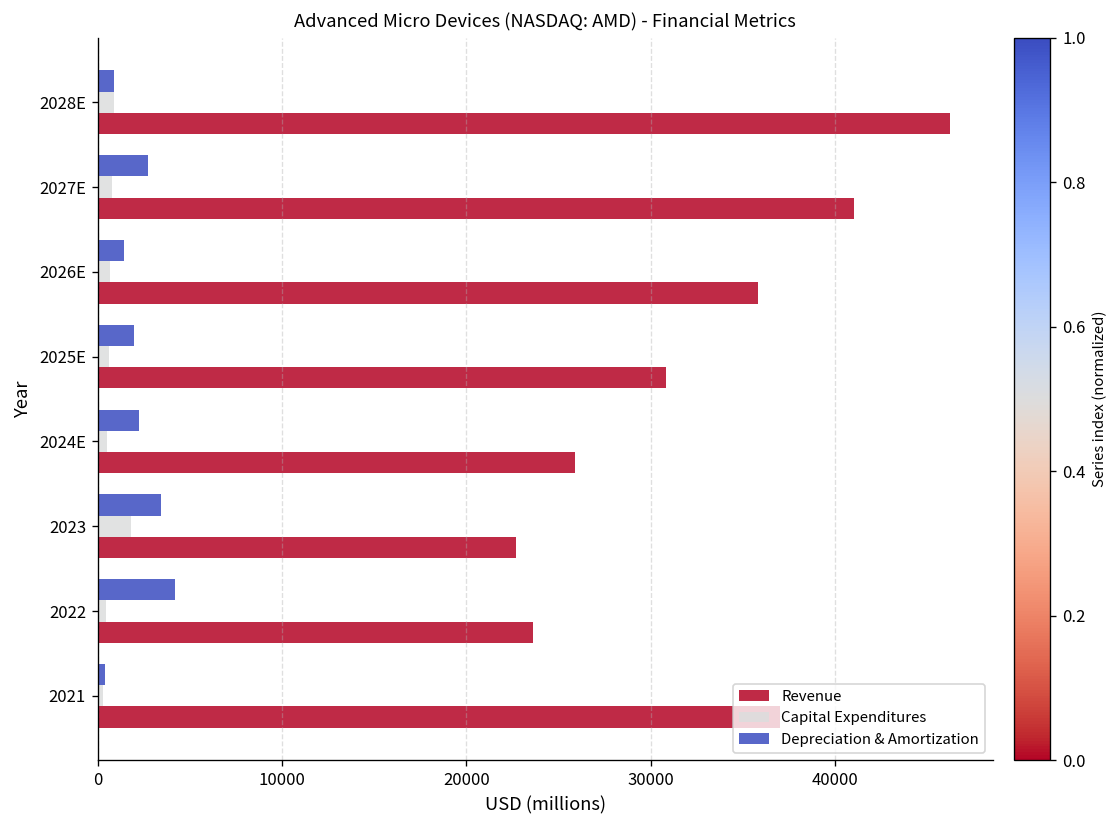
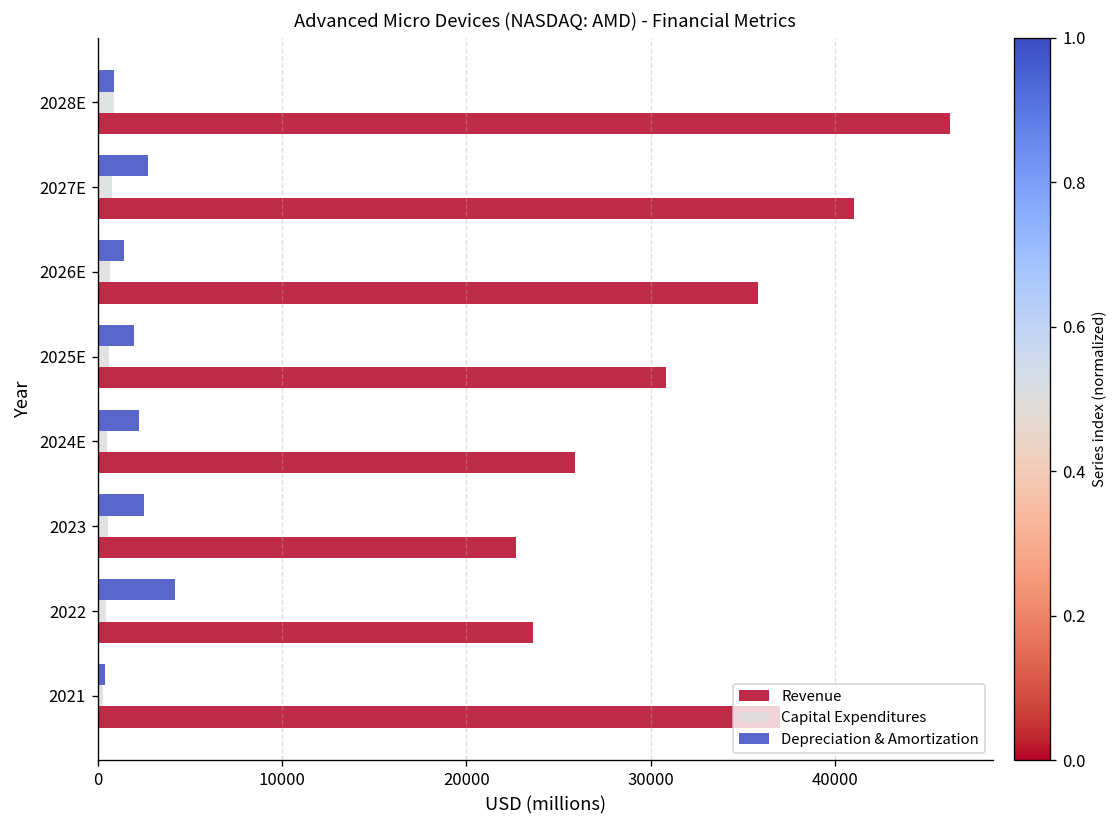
Depreciation & Amortization, 2023: 3500 -> 2500
Capital Expenditures, 2023: 1800 -> 600
